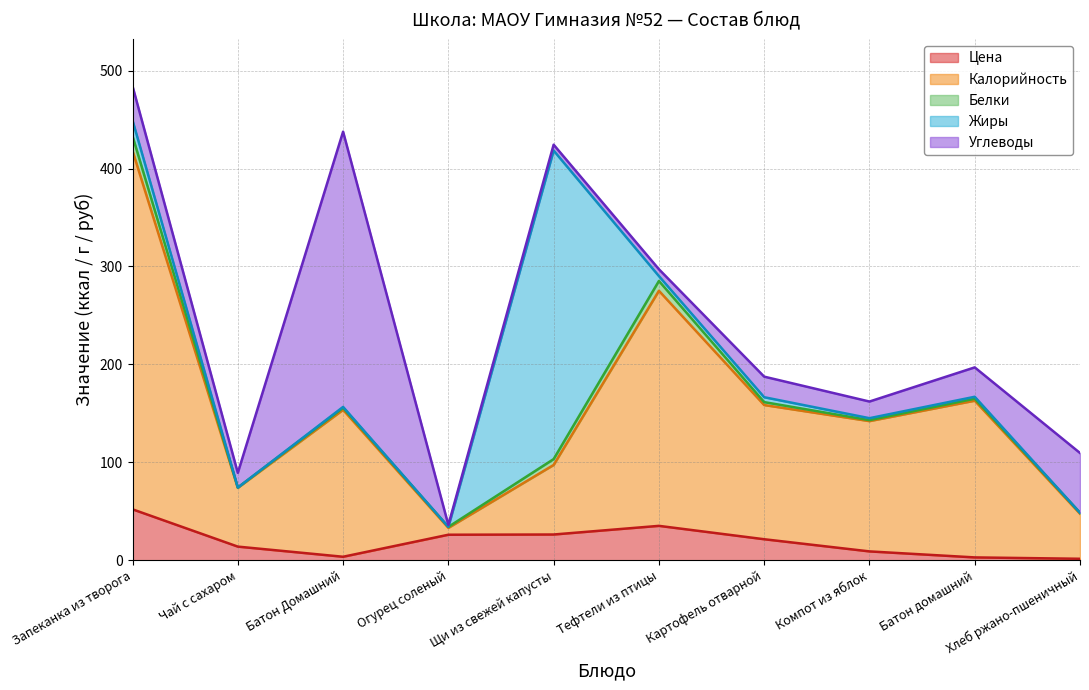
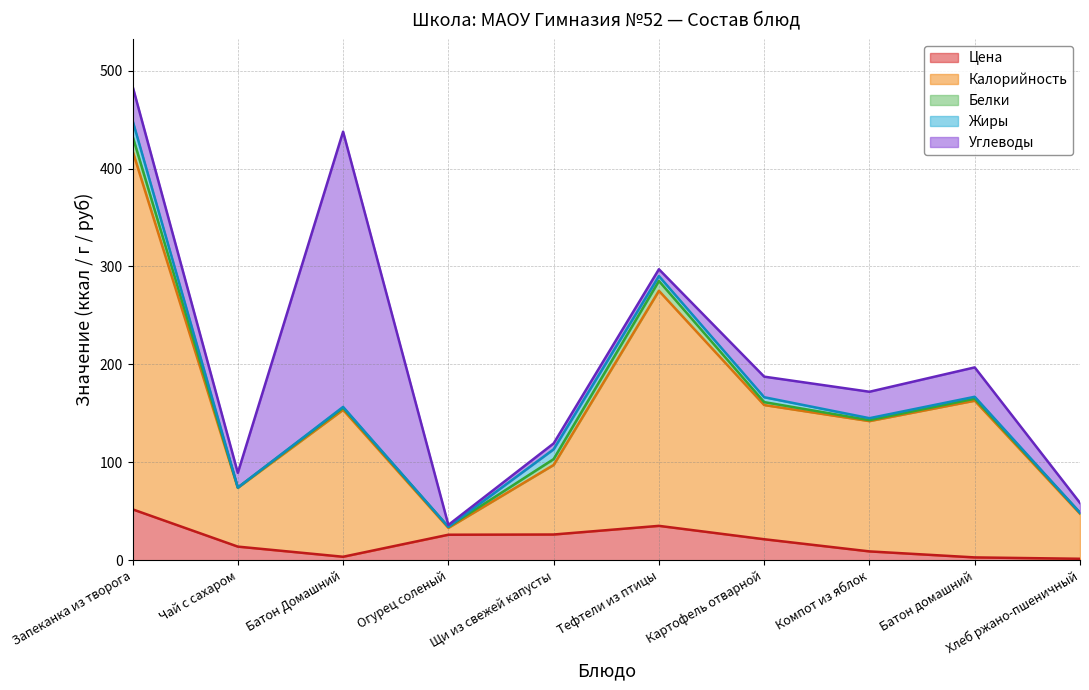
Жиры, Щи из свежей капусты: 320 -> 10
Углеводы, Компот из яблок: 20 -> 30
Углеводы, Хлеб ржано-пшеничный: 60 -> 10
